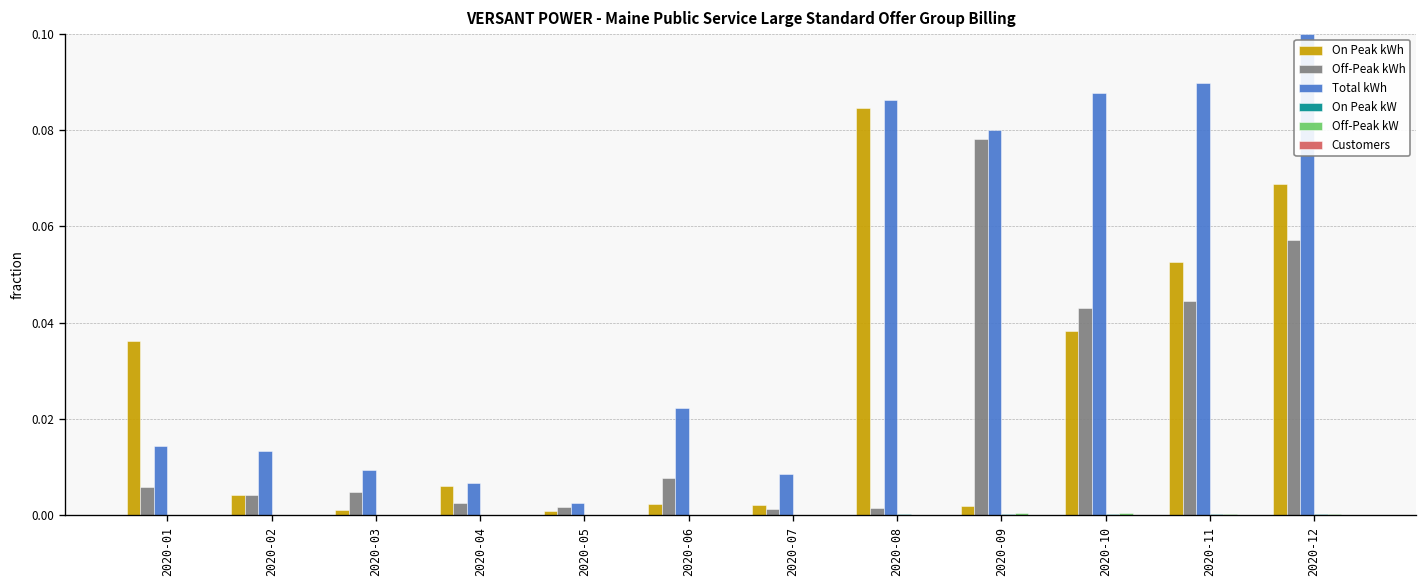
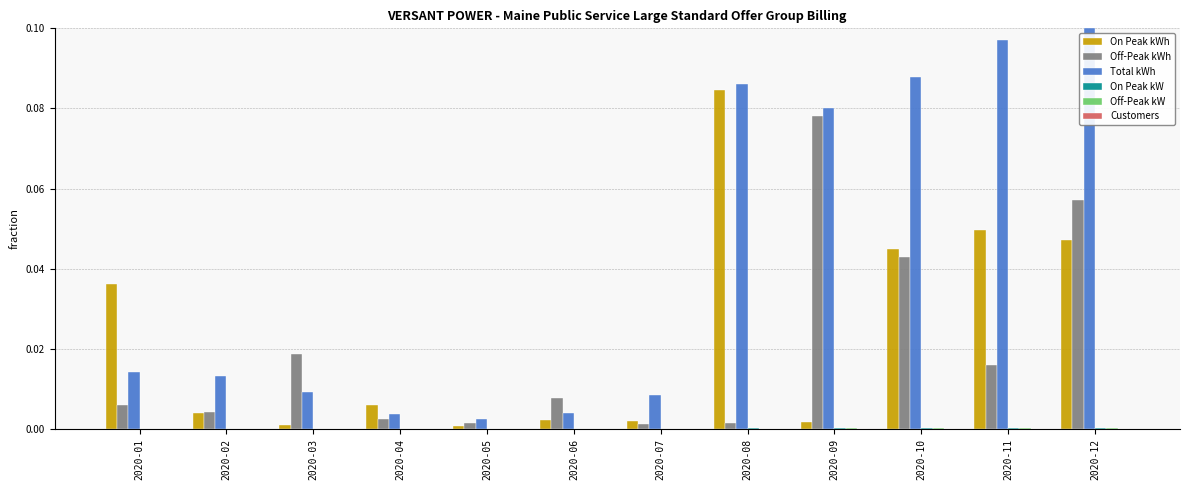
Off-Peak kWh, 2020-03: 0.005 -> 0.019
Total kWh, 2020-04: 0.007 -> 0.004
Total kWh, 2020-06: 0.022 -> 0.004
On Peak kWh, 2020-10: 0.038 -> 0.045
On Peak kWh, 2020-11: 0.053 -> 0.050
Off-Peak kWh, 2020-11: 0.045 -> 0.016
Total kWh, 2020-11: 0.090 -> 0.097
On Peak kWh, 2020-12: 0.069 -> 0.047
